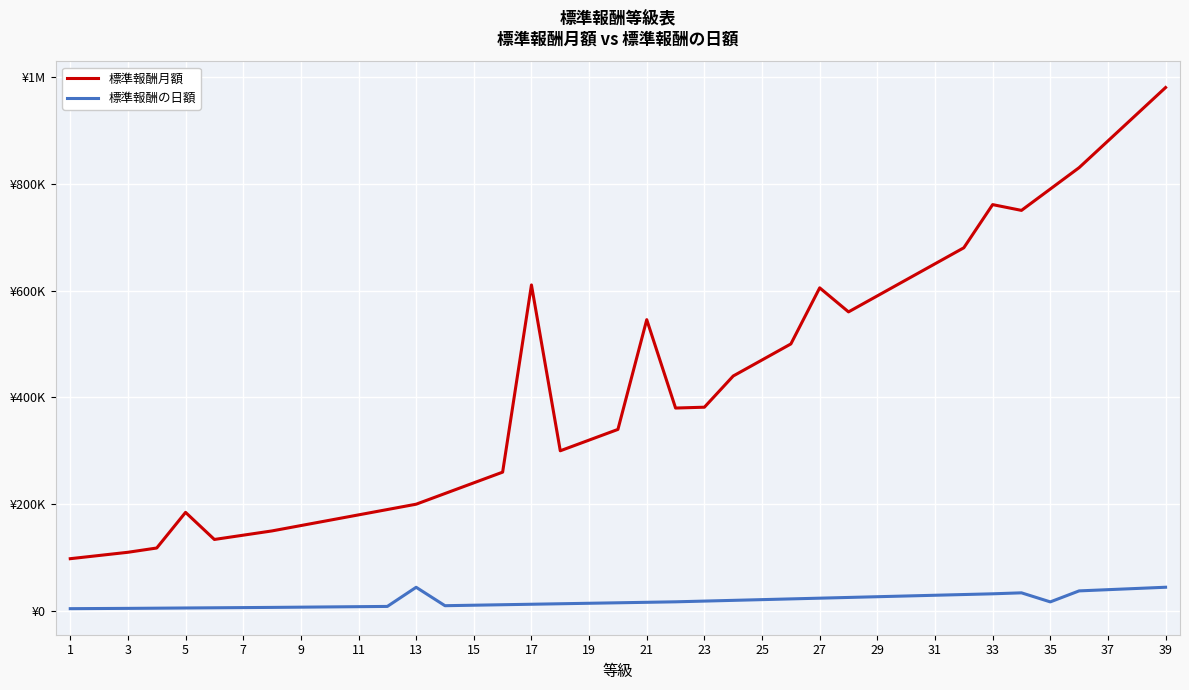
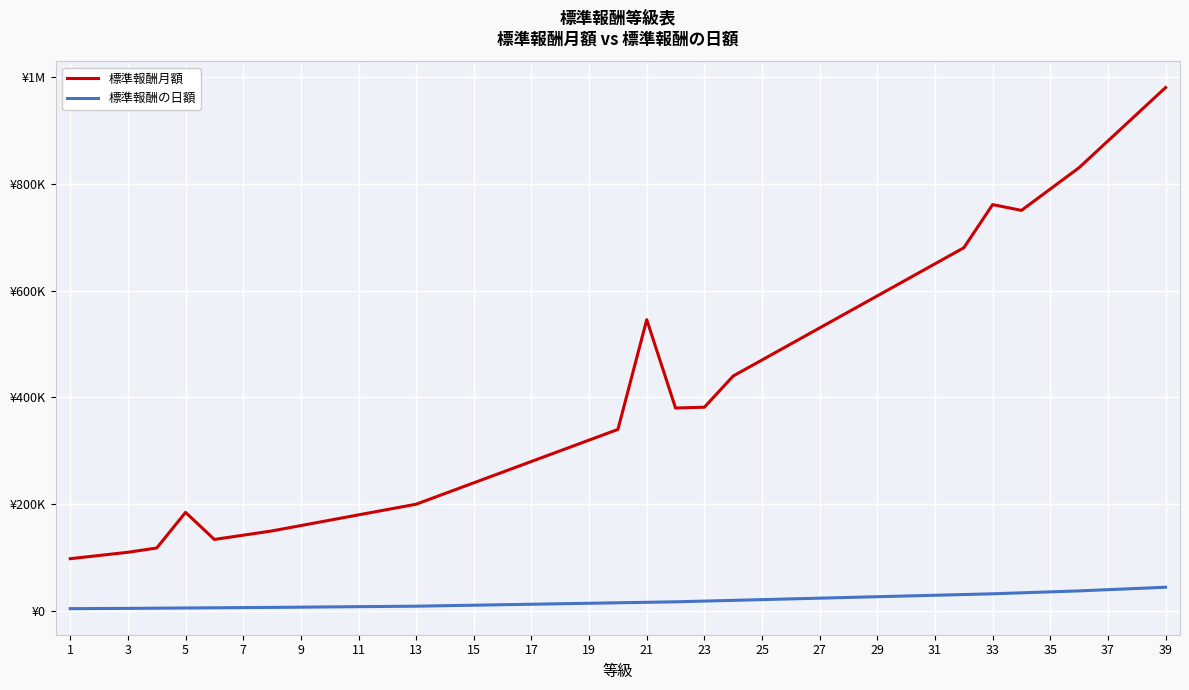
標準報酬の日額, 13: ¥40000 -> ¥10000
標準報酬月額, 17: ¥610000 -> ¥280000
標準報酬月額, 27: ¥610000 -> ¥530000
標準報酬の日額, 35: ¥20000 -> ¥40000
